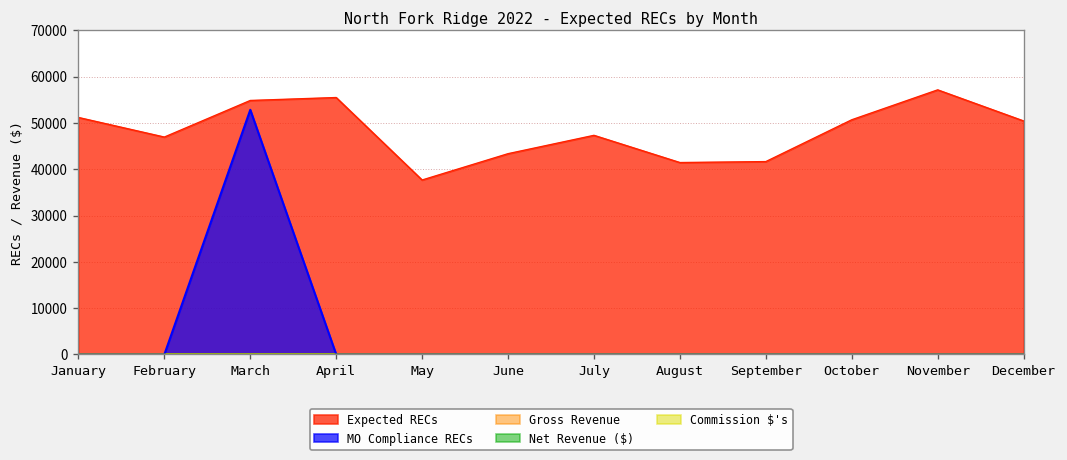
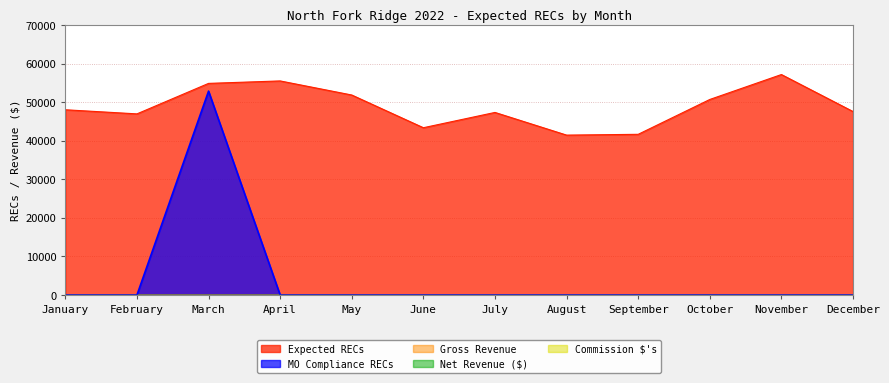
Expected RECs, January: 51000 -> 48000
Expected RECs, May: 38000 -> 52000
Expected RECs, December: 50000 -> 48000
